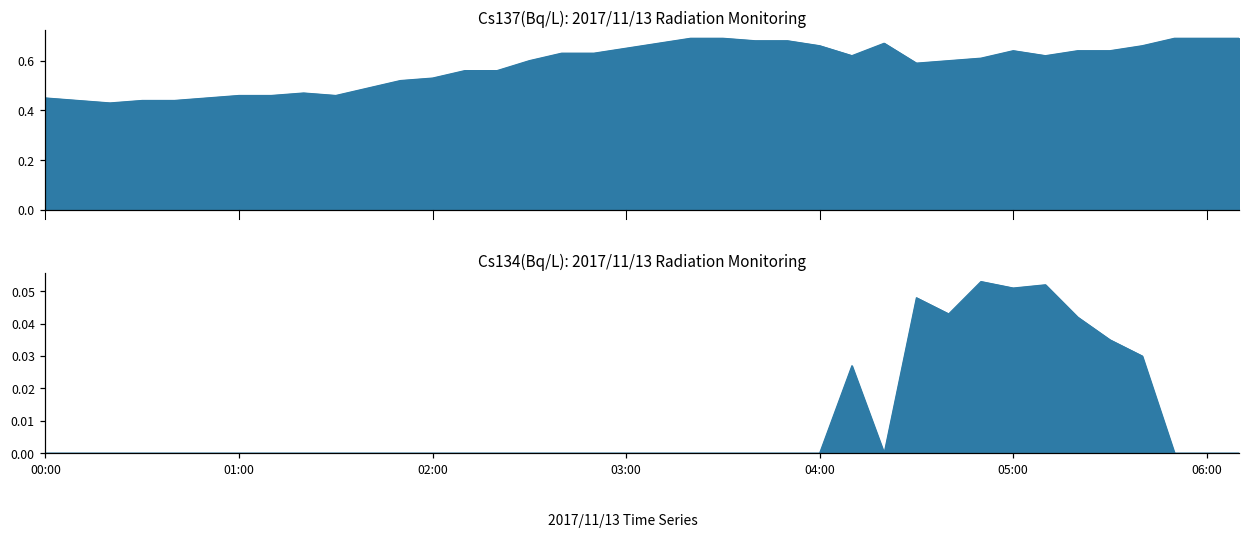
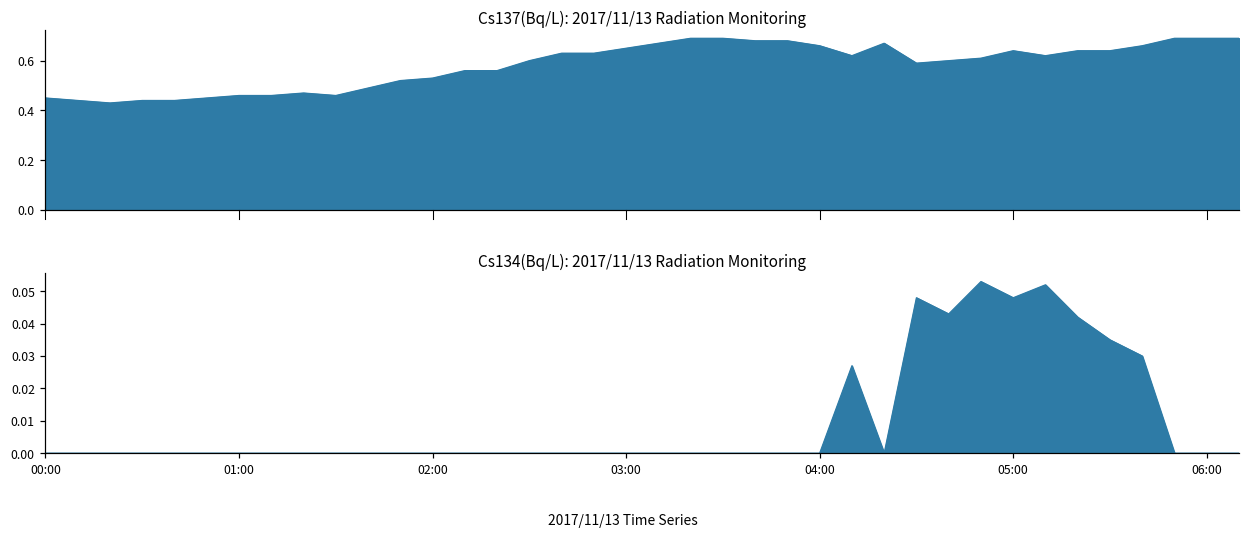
Cs134(Bq/L): 2017/11/13 Radiation Monitoring, 05:00: 0.051 -> 0.048
